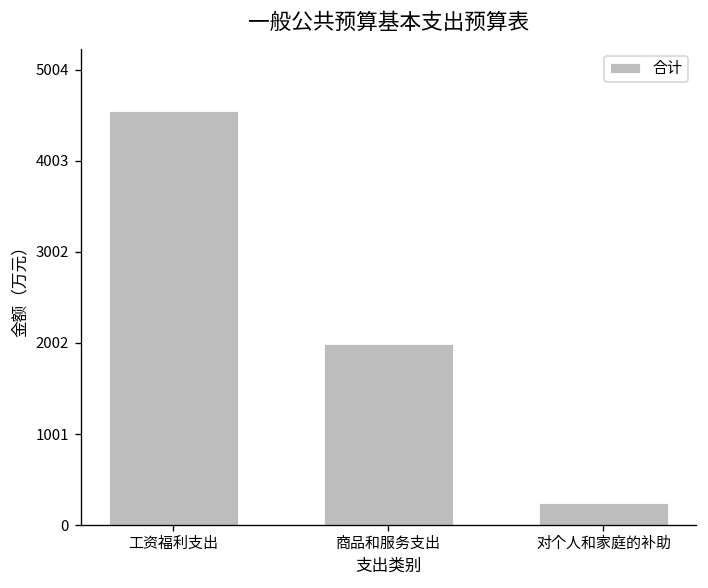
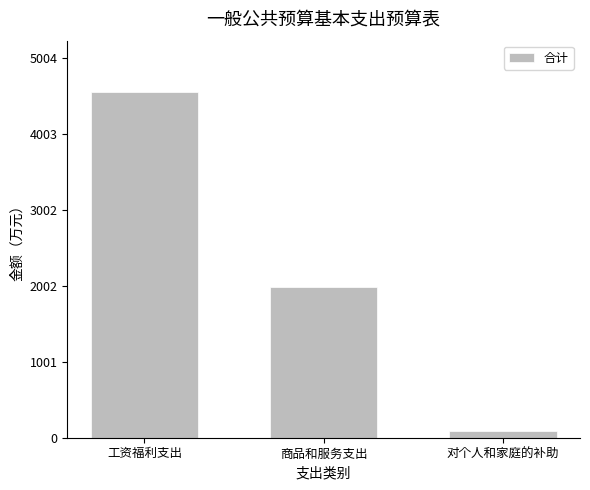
对个人和家庭的补助: 200 -> 100
